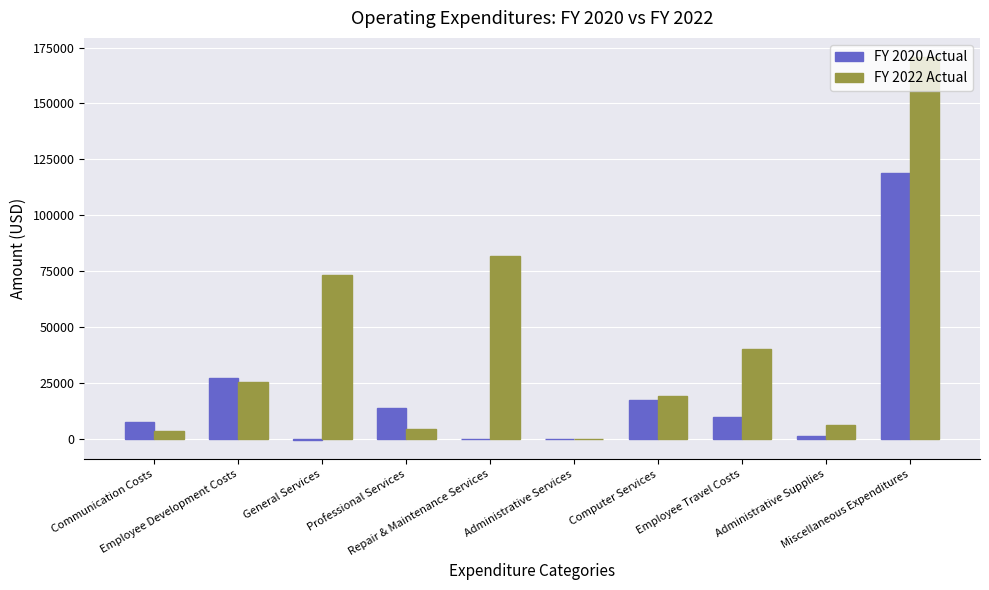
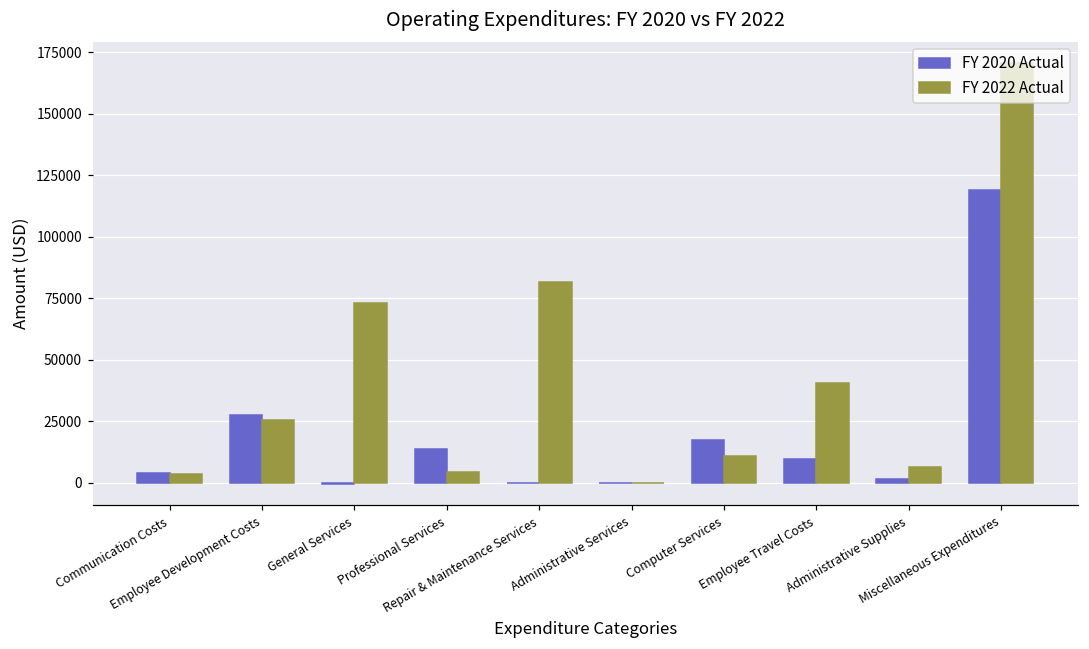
FY 2020 Actual, Communication Costs: 8000 -> 4000
FY 2022 Actual, Computer Services: 19000 -> 11000
